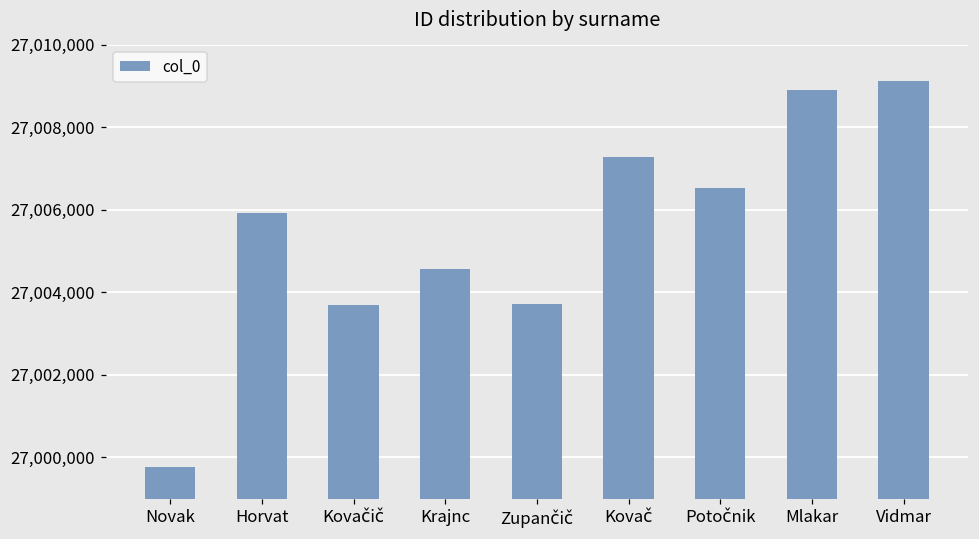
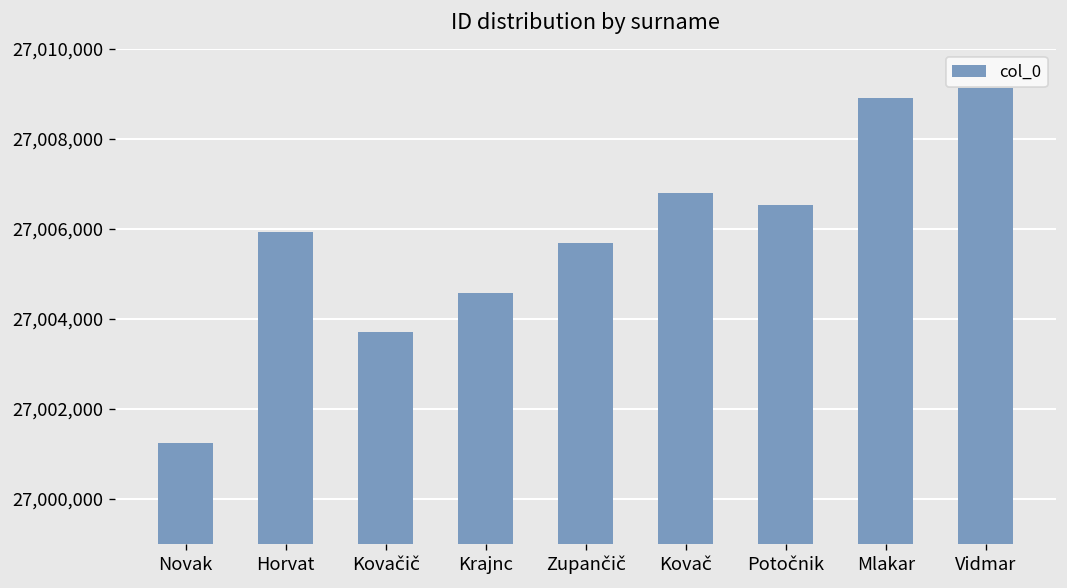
Novak: 26,999,800 -> 27,001,200
Zupančič: 27,003,700 -> 27,005,700
Kovač: 27,007,300 -> 27,006,800
